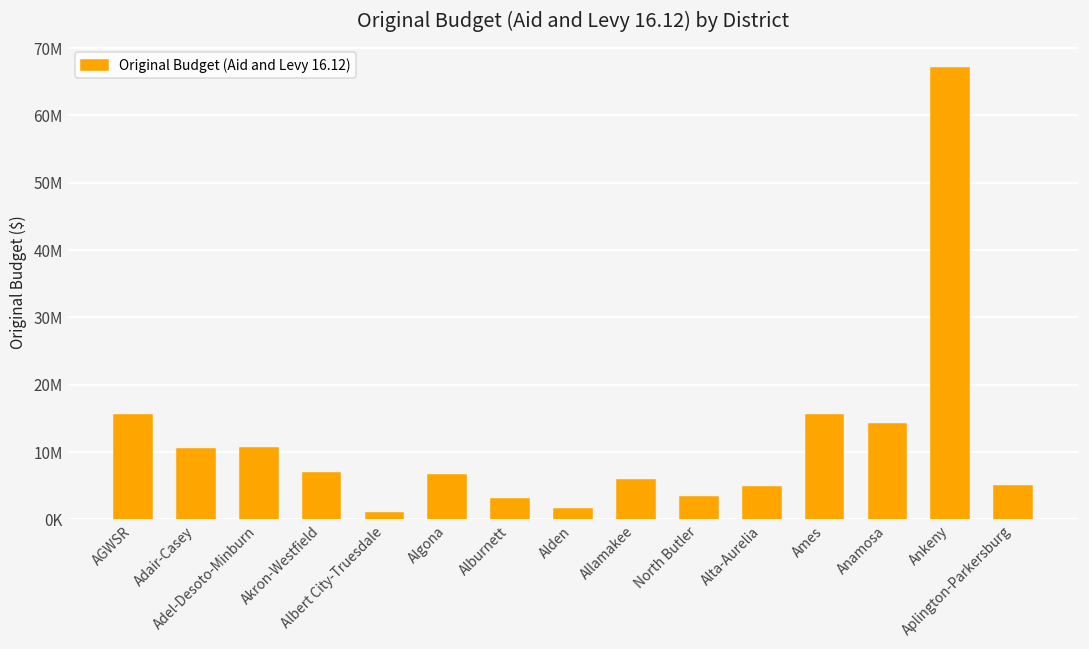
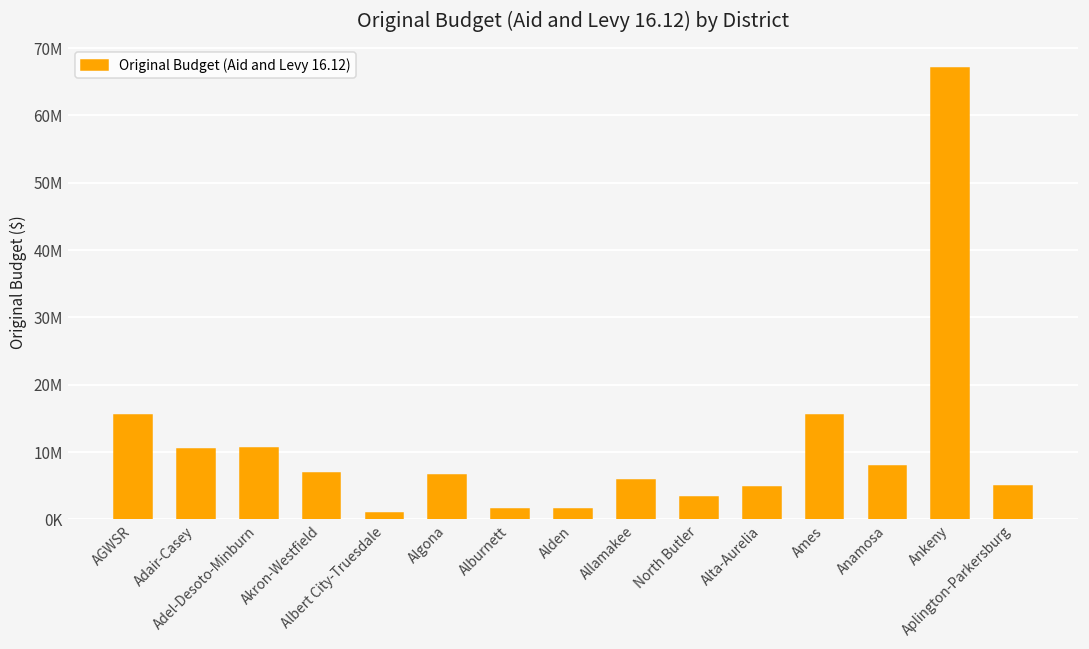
Alburnett: 3000000 -> 2000000
Anamosa: 14000000 -> 8000000
